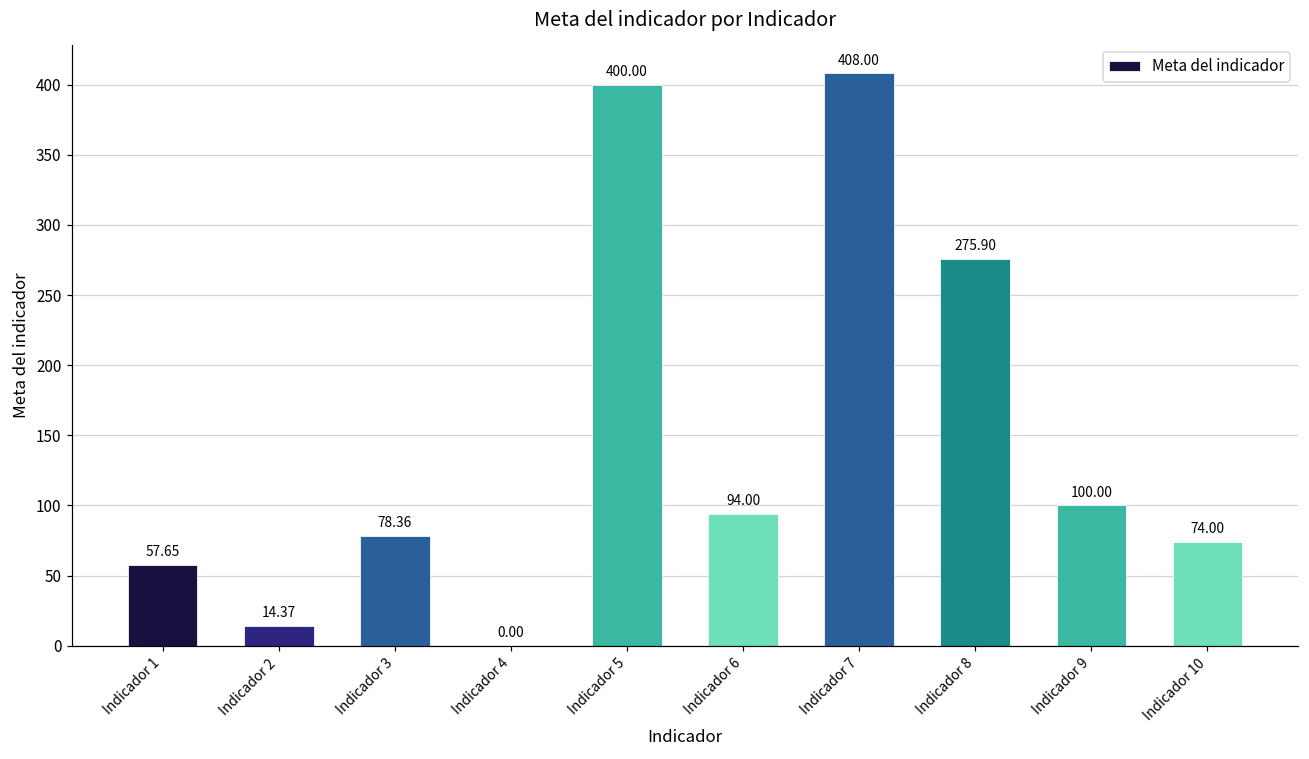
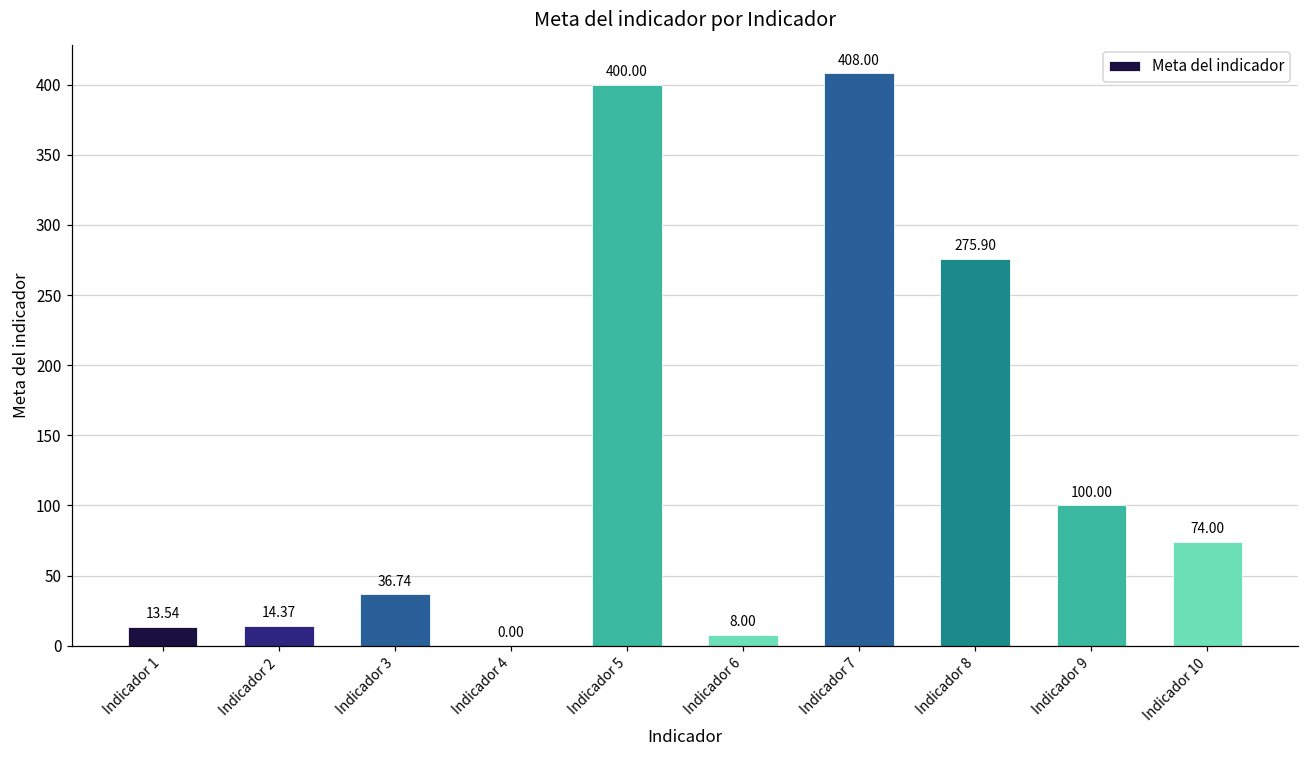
Indicador 1: 57.65 -> 13.54
Indicador 3: 78.36 -> 36.74
Indicador 6: 94.00 -> 8.00
